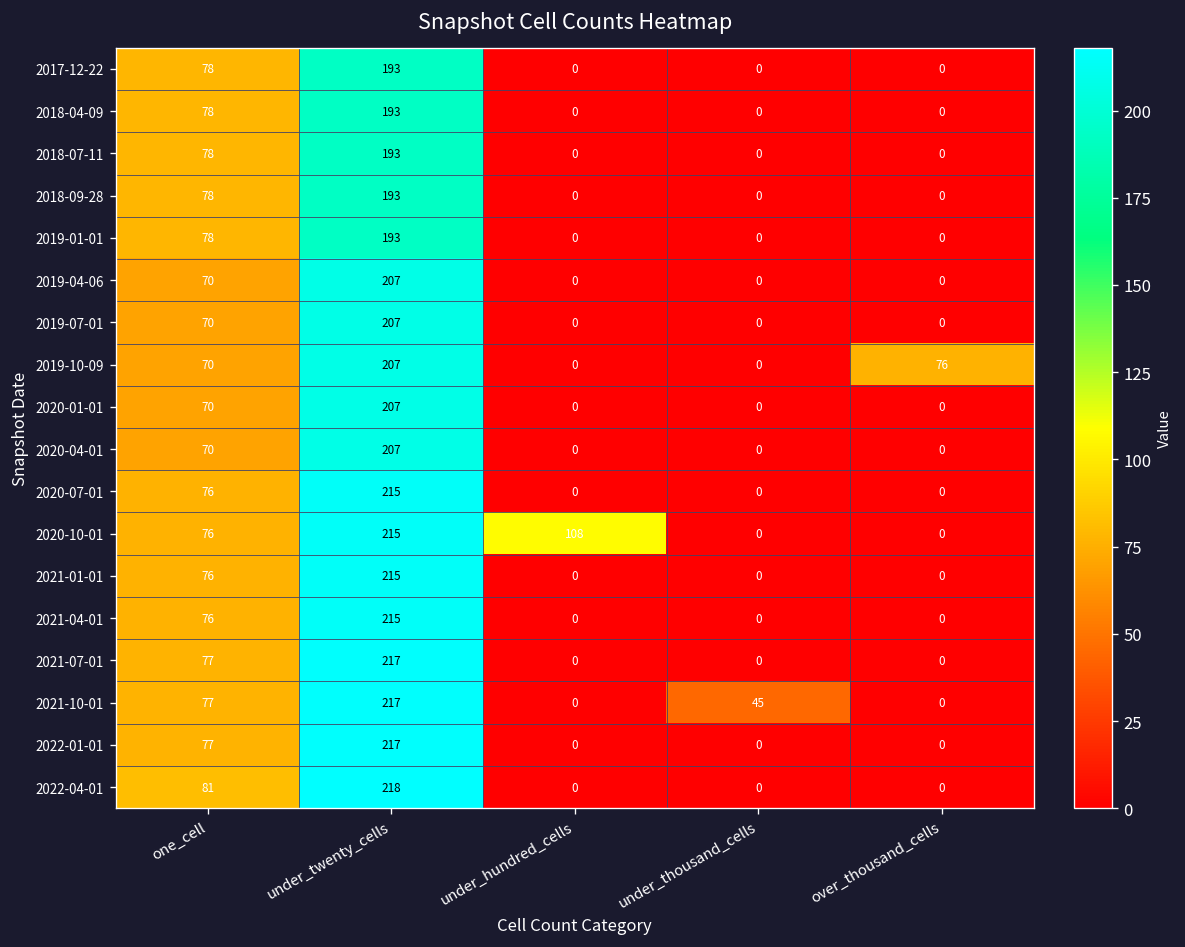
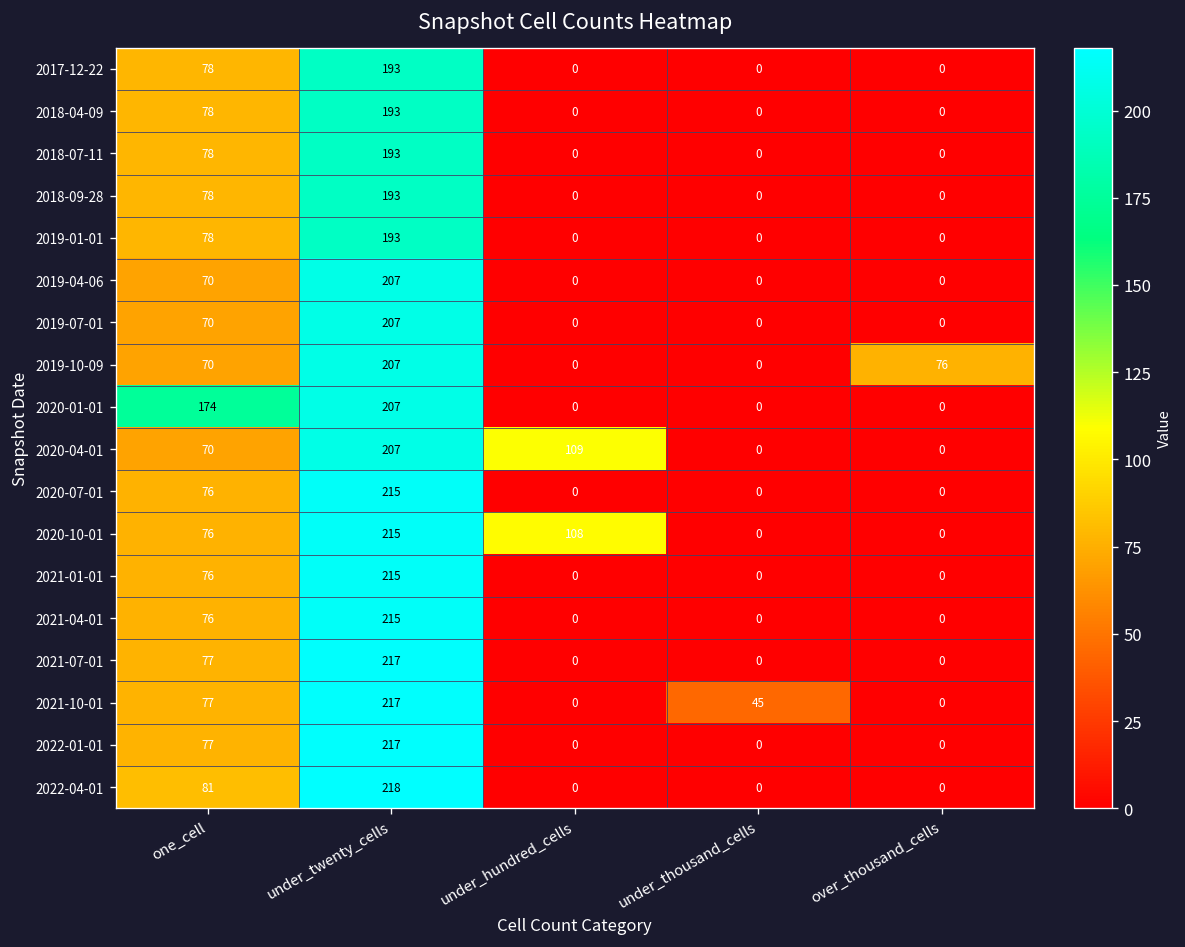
2020-01-01, one_cell: 70 -> 174
2020-04-01, under_hundred_cells: 0 -> 109
